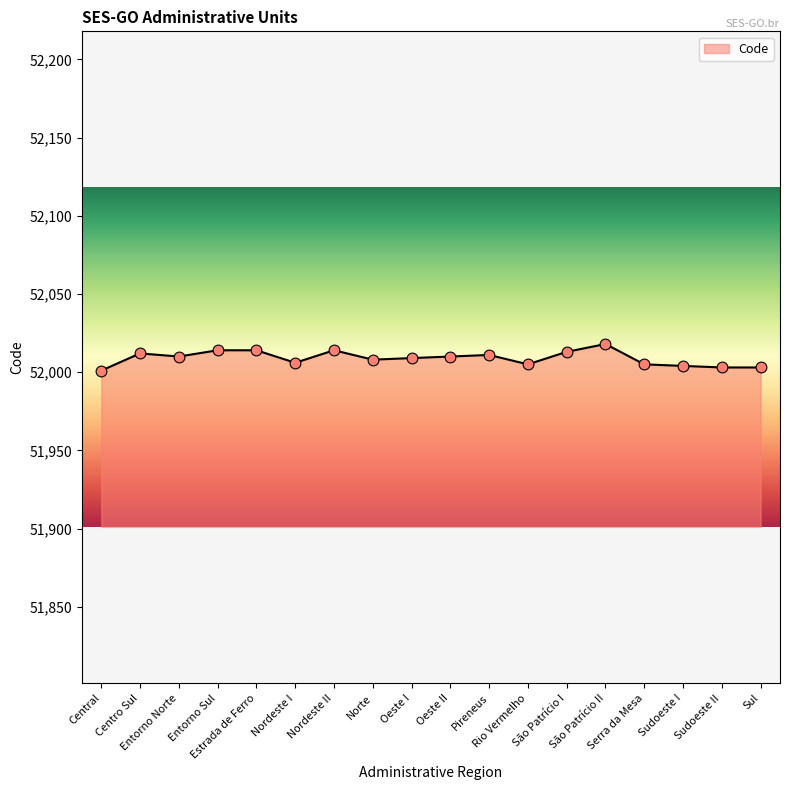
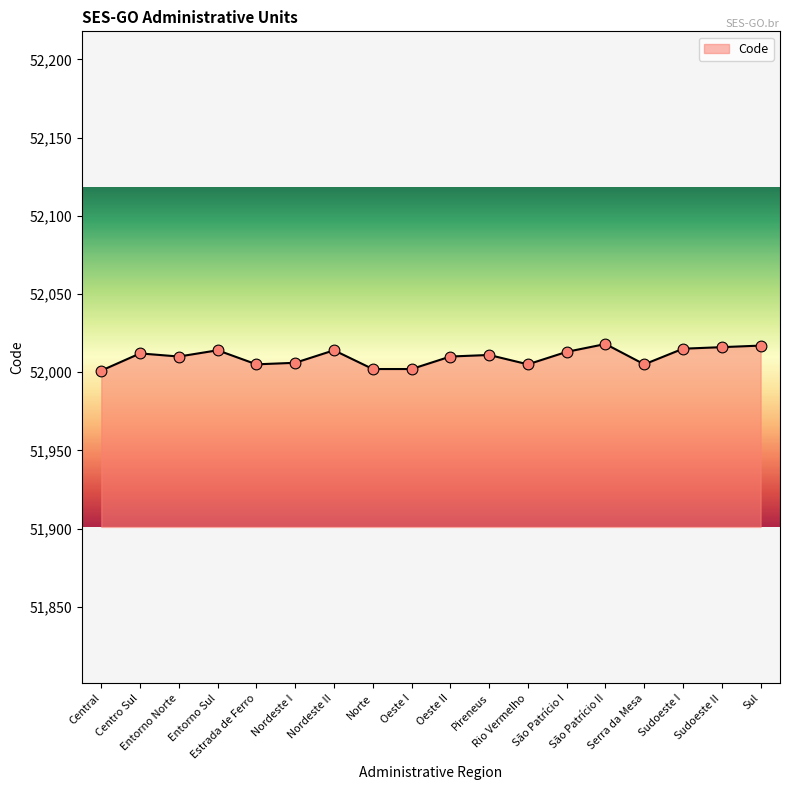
Estrada de Ferro: 52,014 -> 52,005
Norte: 52,008 -> 52,002
Oeste I: 52,009 -> 52,002
Sudoeste I: 52,004 -> 52,015
Sudoeste II: 52,003 -> 52,016
Sul: 52,003 -> 52,017
